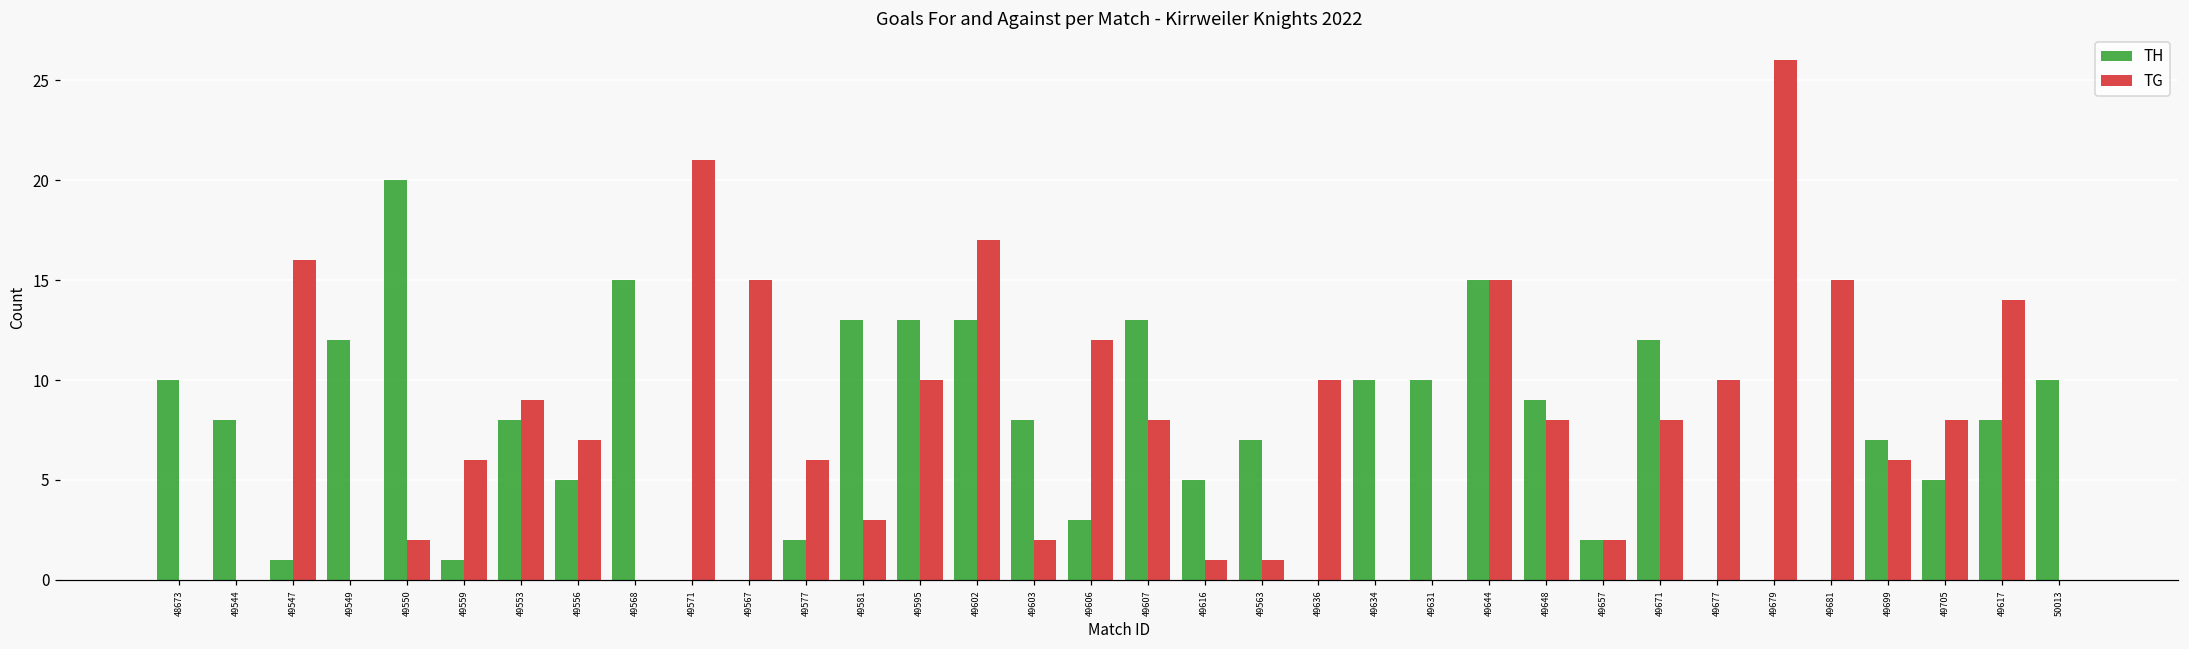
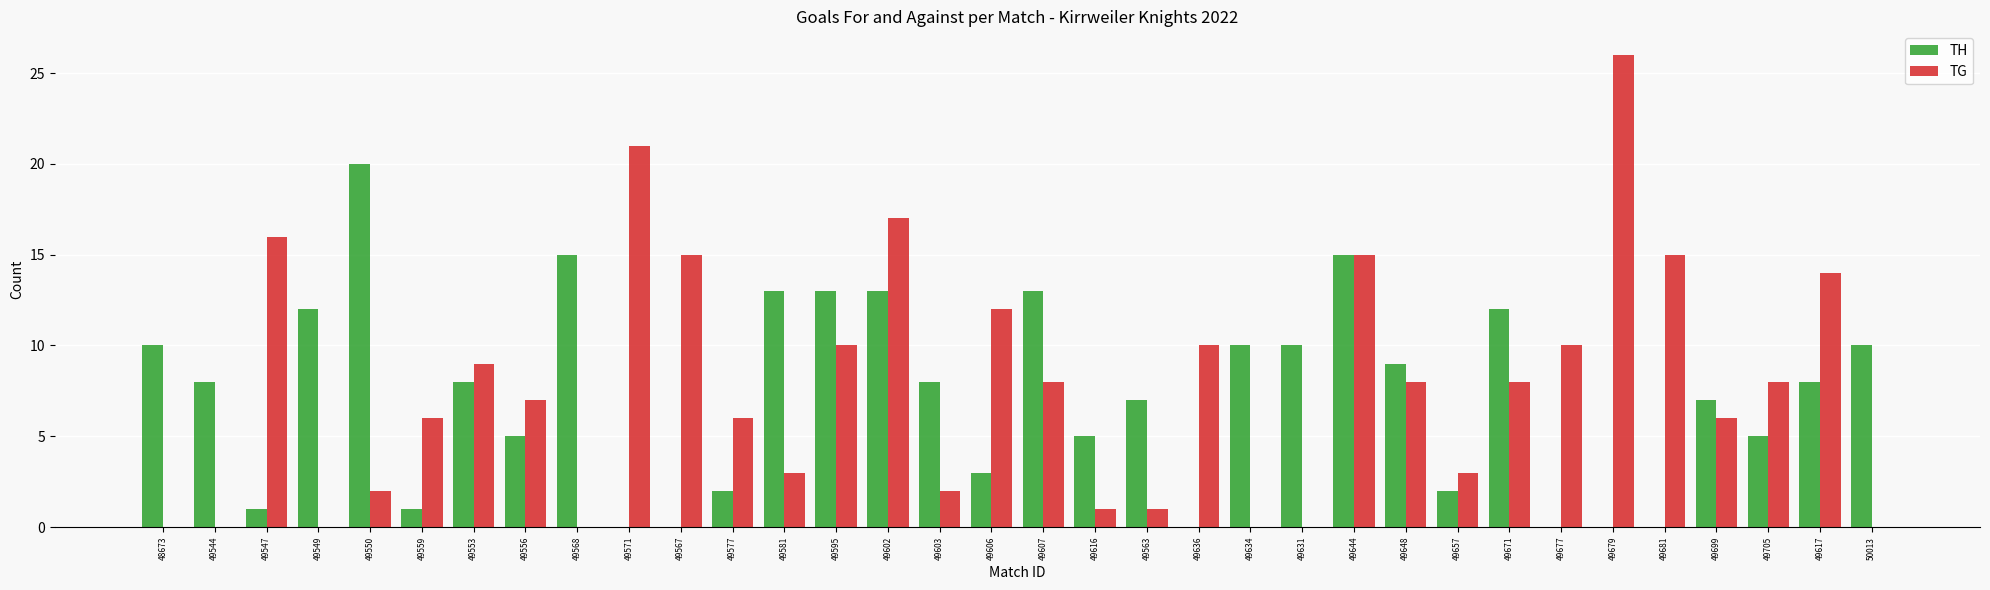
TG, 49657: 2 -> 3
